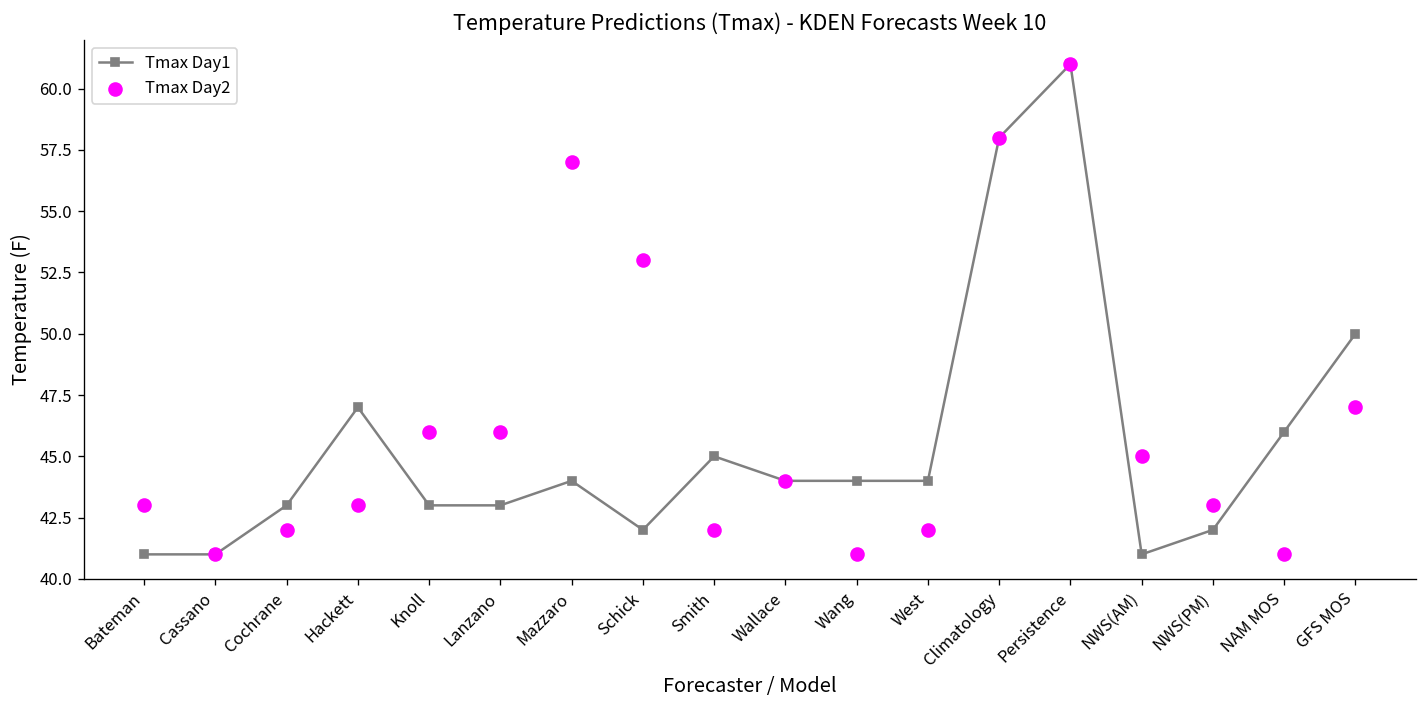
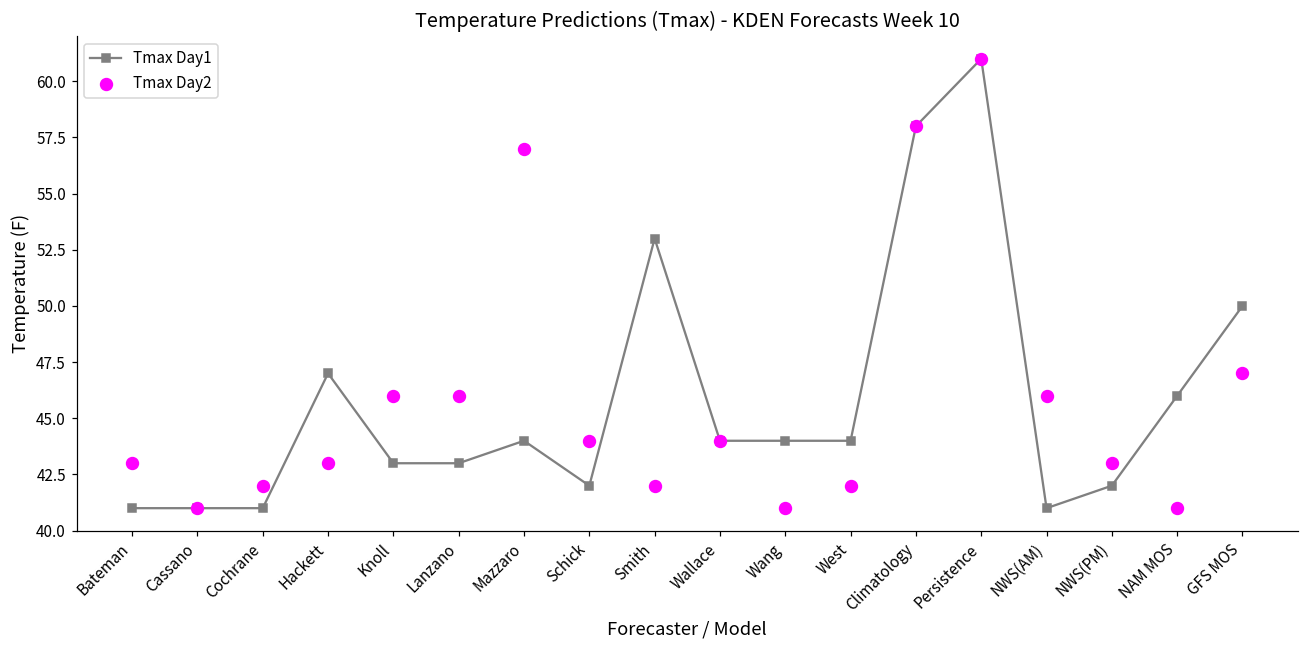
Tmax Day1, Cochrane: 43 -> 41
Tmax Day2, Schick: 53 -> 44
Tmax Day1, Smith: 45 -> 53
Tmax Day2, NWS(AM): 45 -> 46
